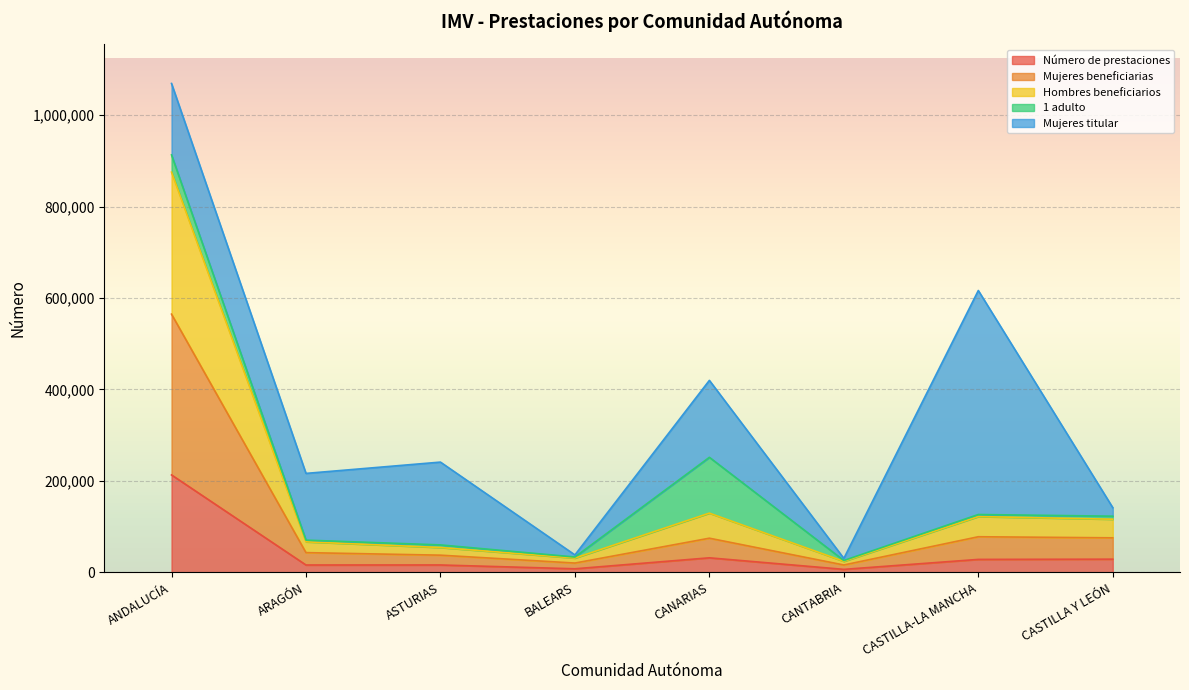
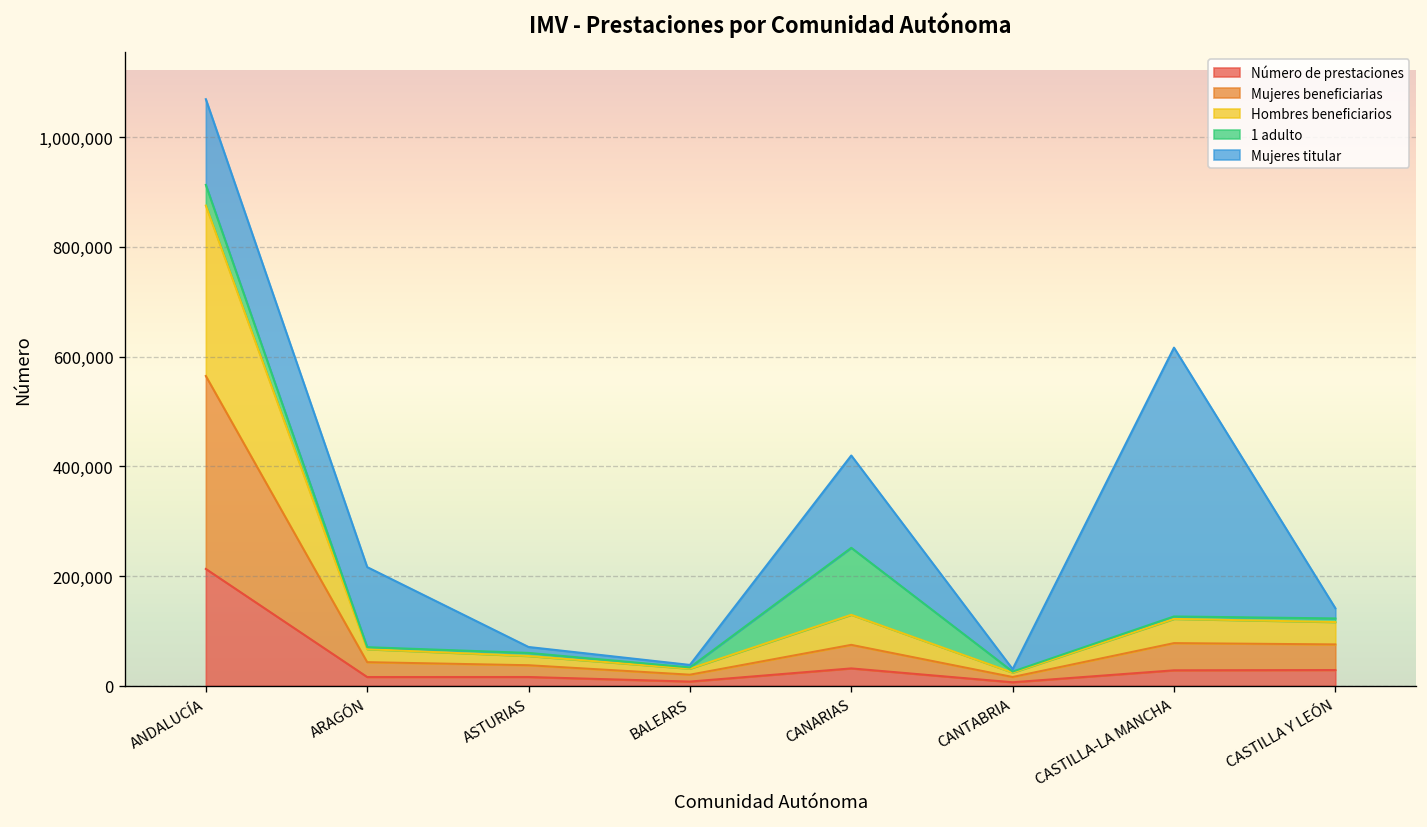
Mujeres titular, ASTURIAS: 180,000 -> 10,000
